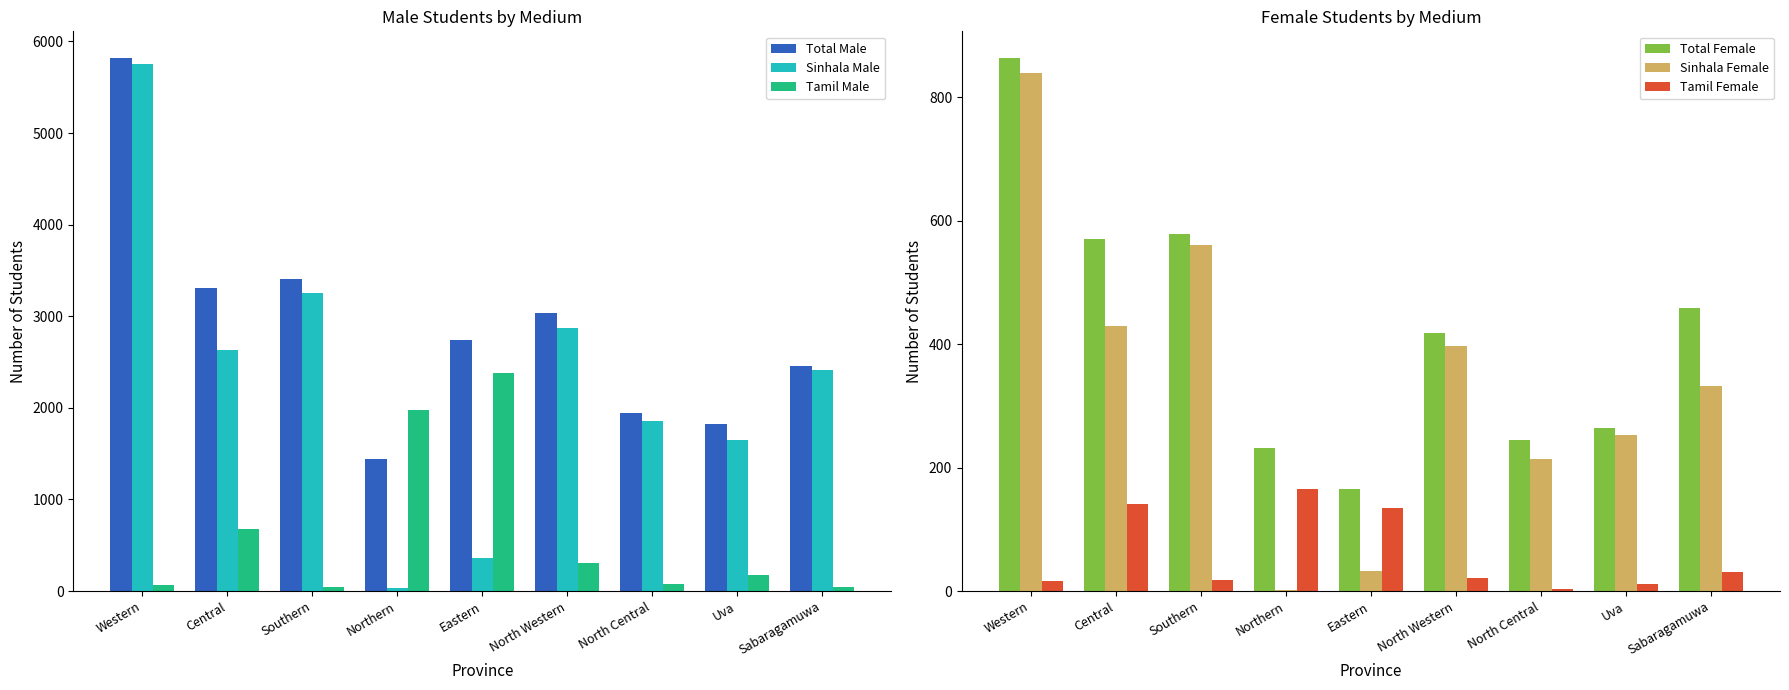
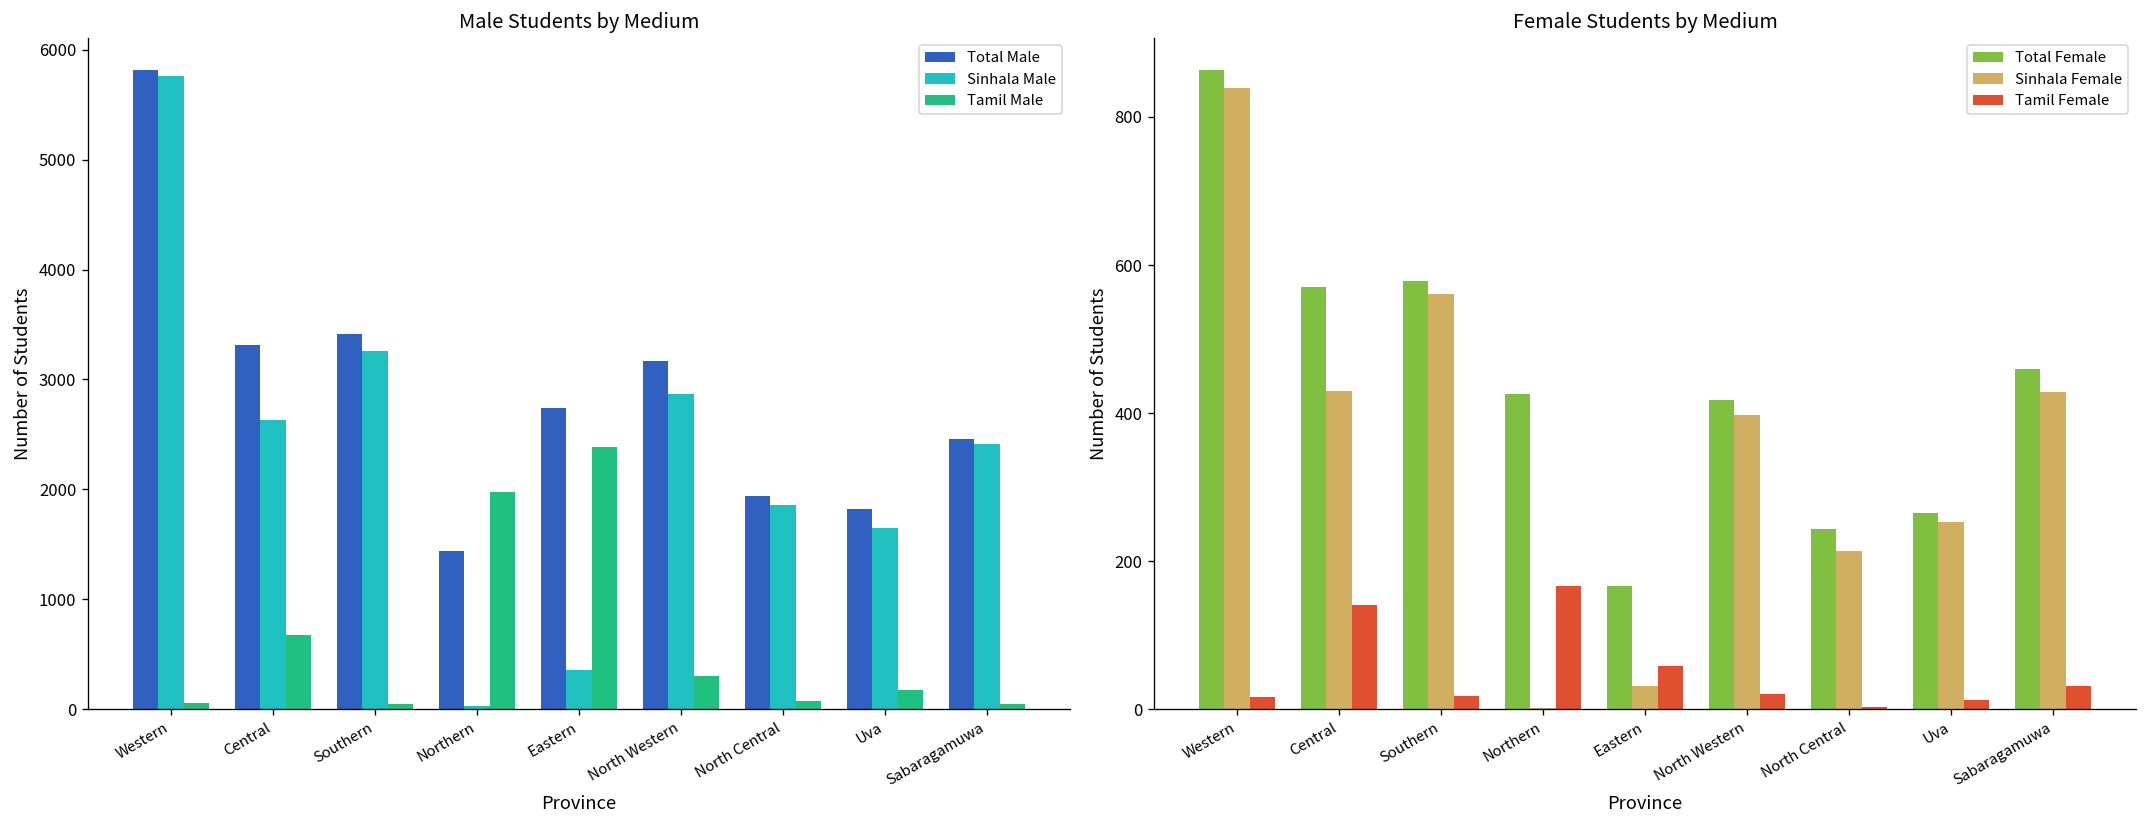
Male Students by Medium, Total Male, North Western: 3000 -> 3200
Female Students by Medium, Total Female, Northern: 230 -> 430
Female Students by Medium, Tamil Female, Eastern: 130 -> 60
Female Students by Medium, Sinhala Female, Sabaragamuwa: 330 -> 430
